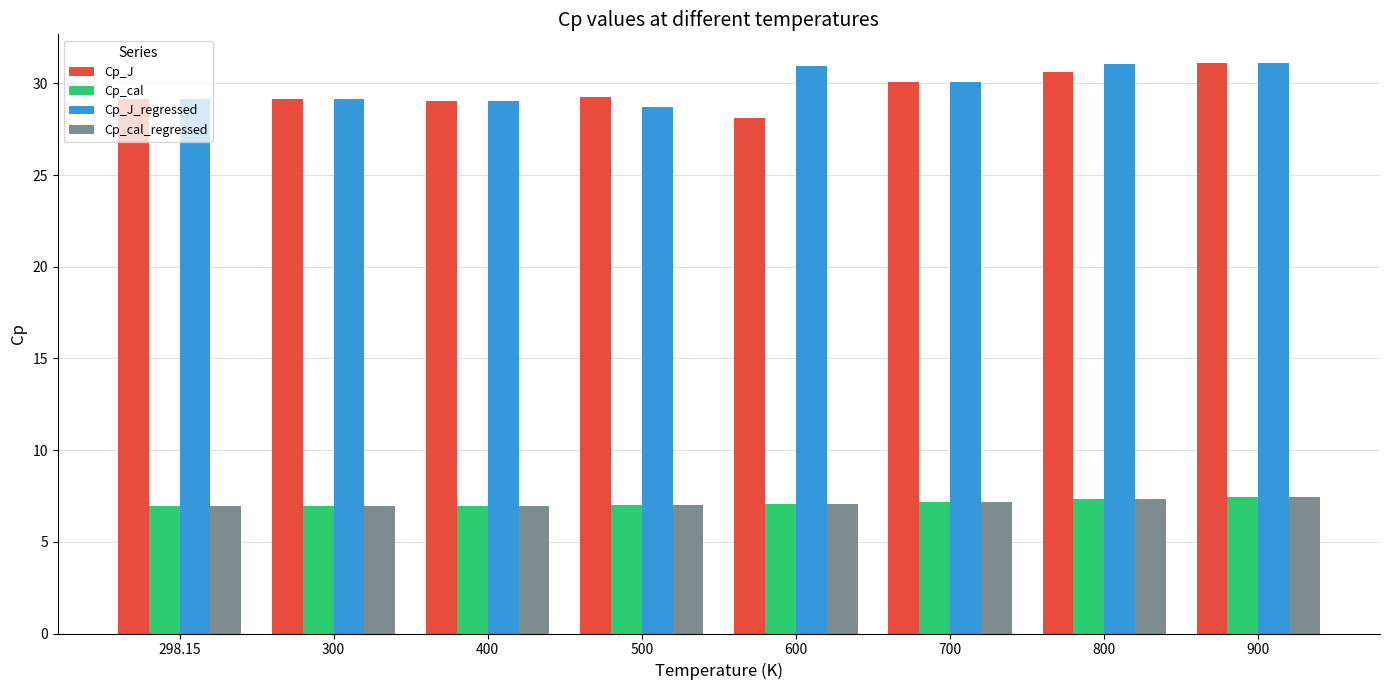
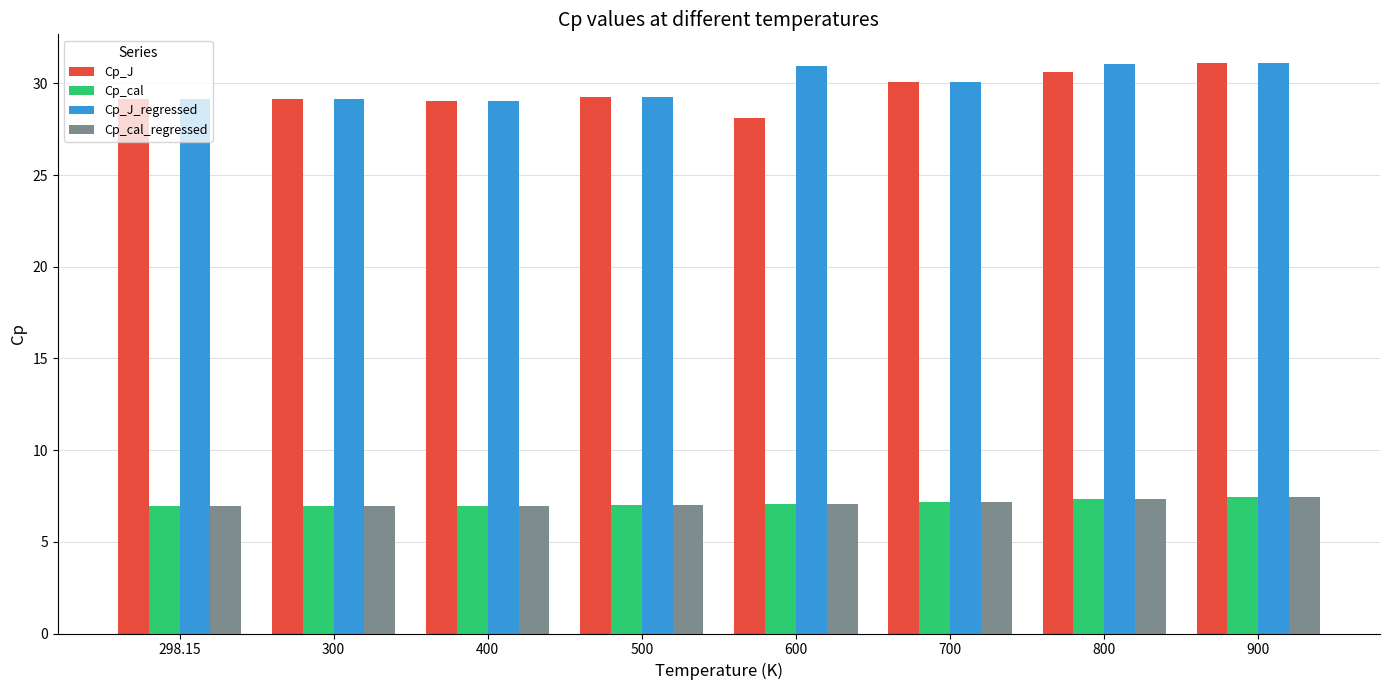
Cp_J_regressed, 500: 28.7 -> 29.3
